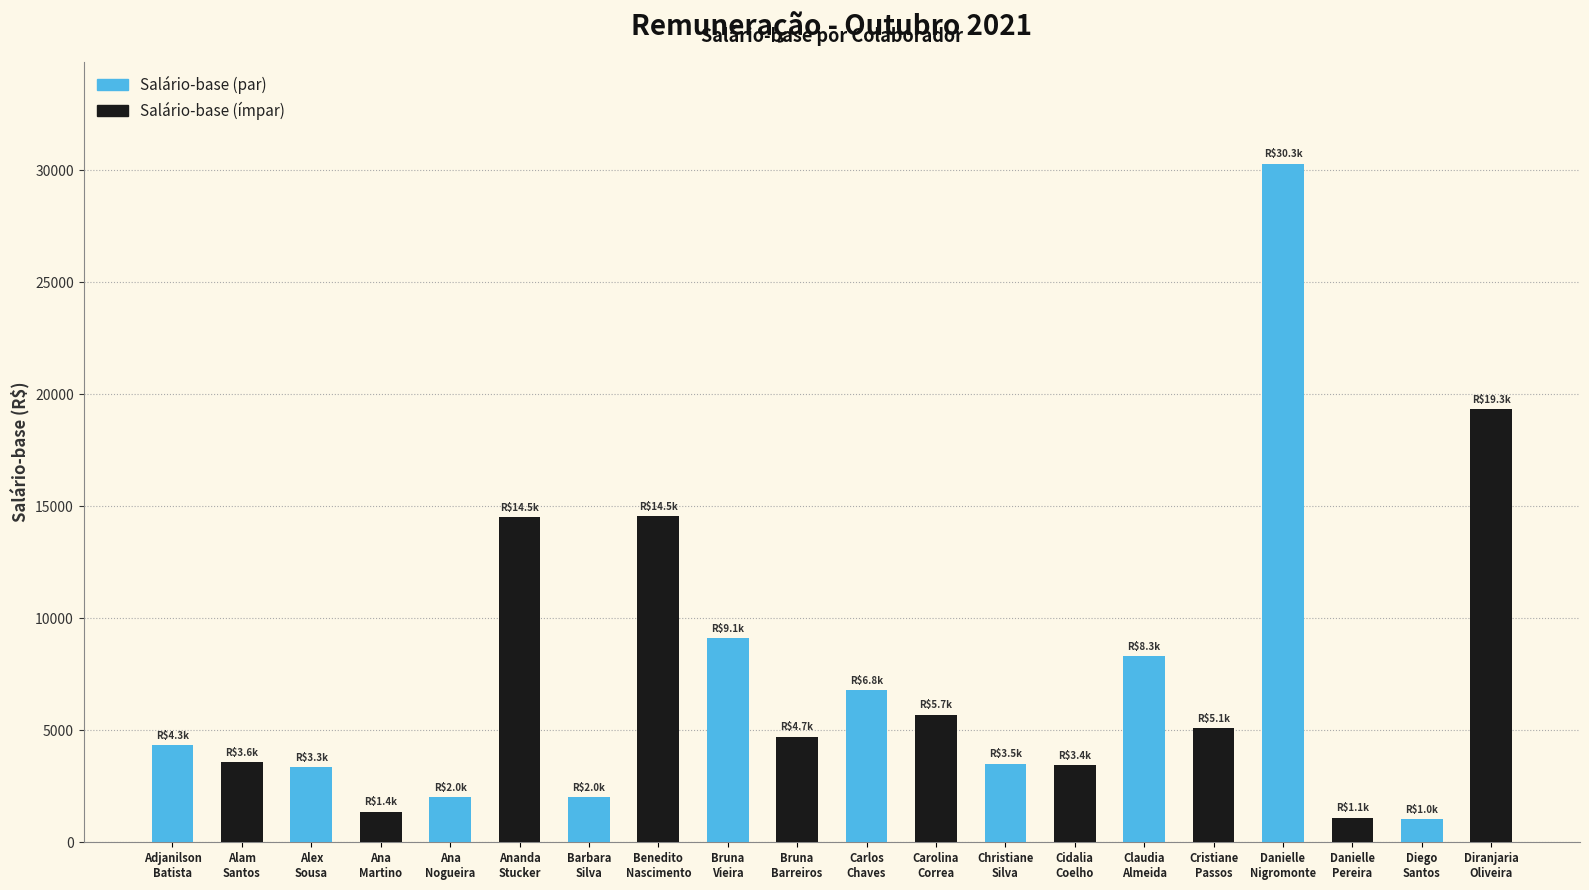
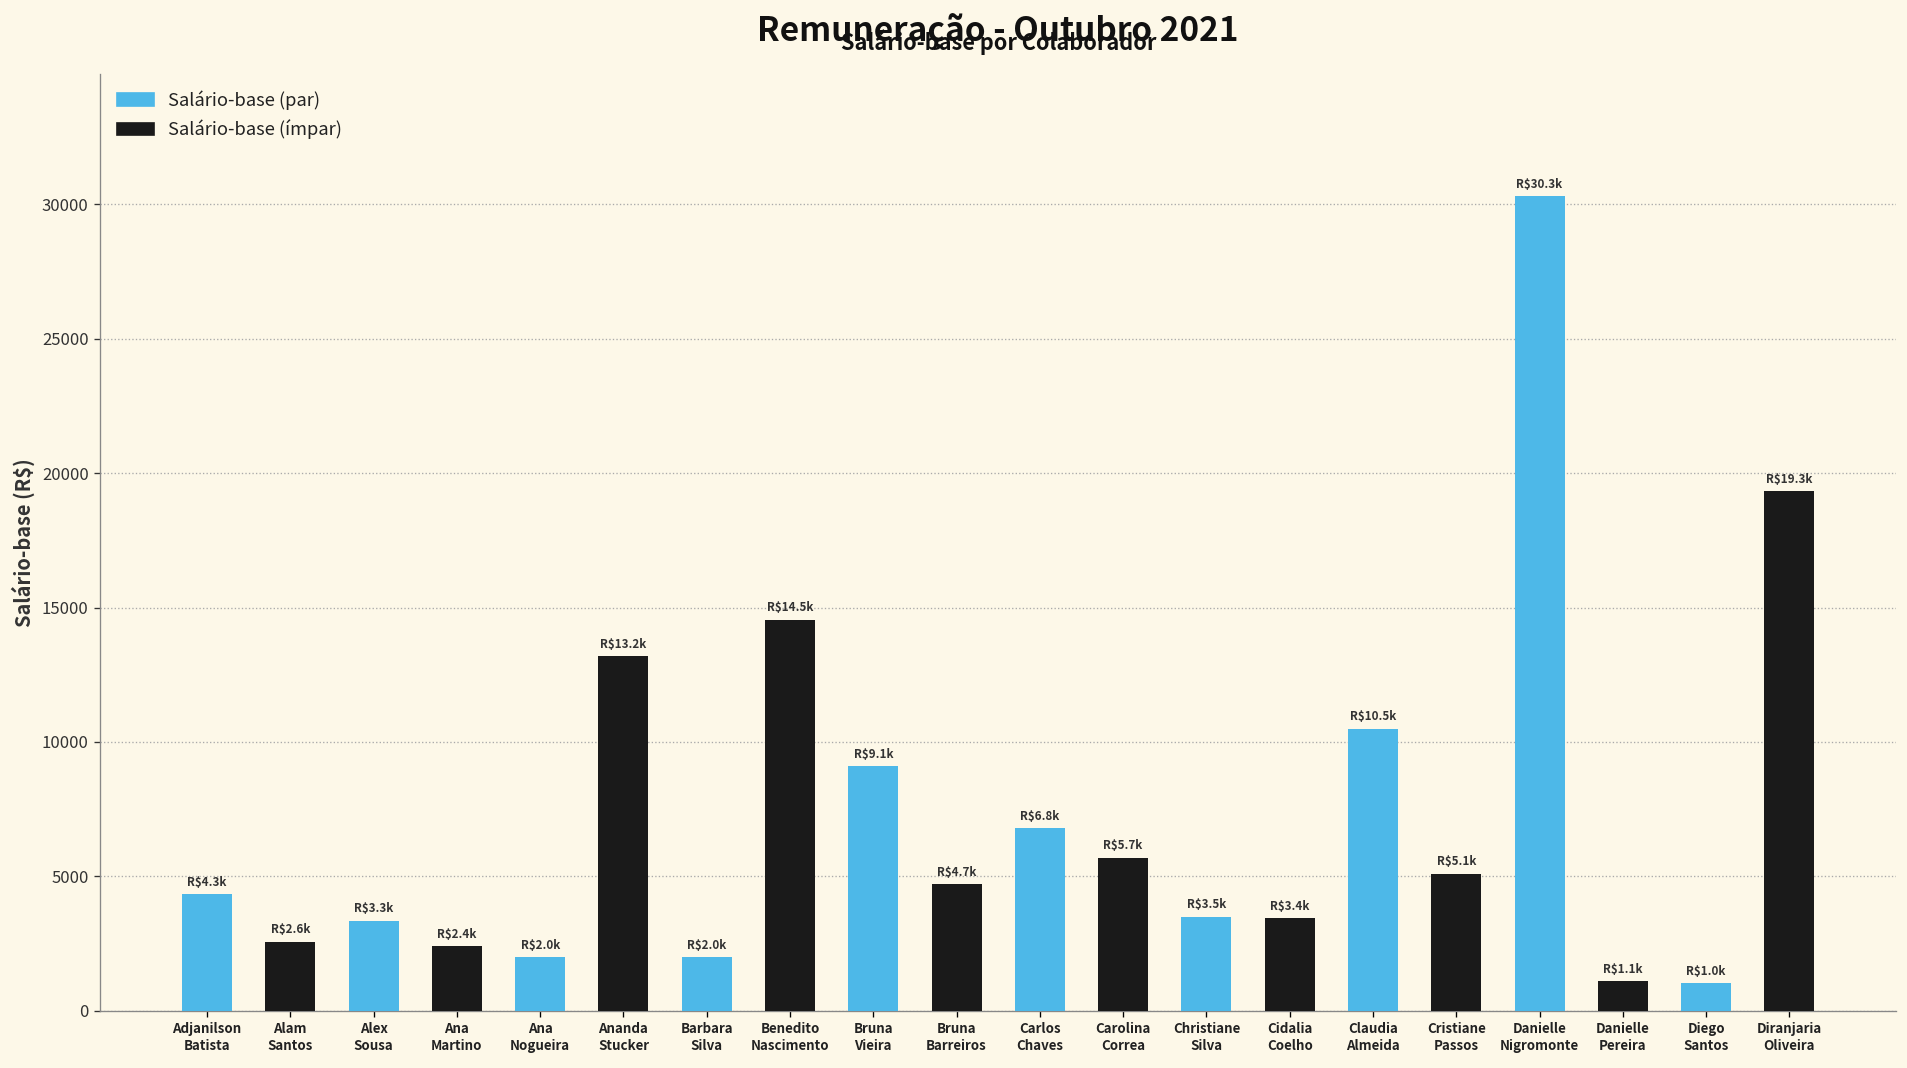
Alam Santos: $3.6k -> $2.6k
Ana Martino: $1.4k -> $2.4k
Ananda Stucker: $14.5k -> $13.2k
Claudia Almeida: $8.3k -> $10.5k
